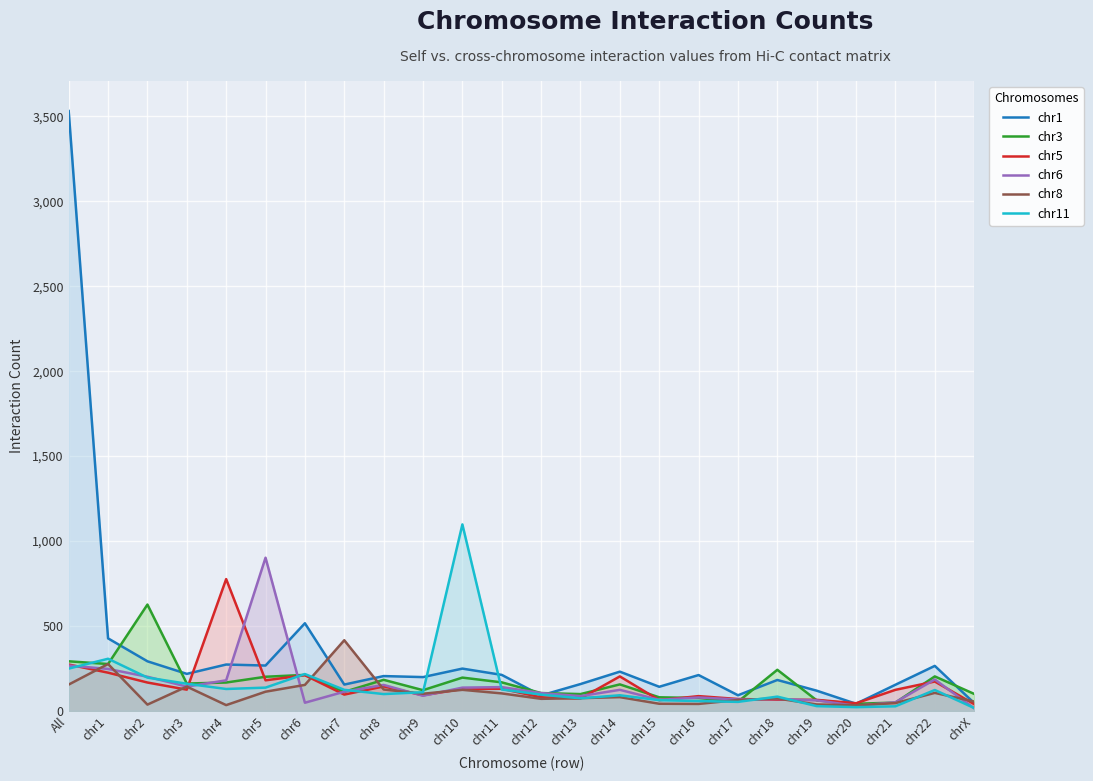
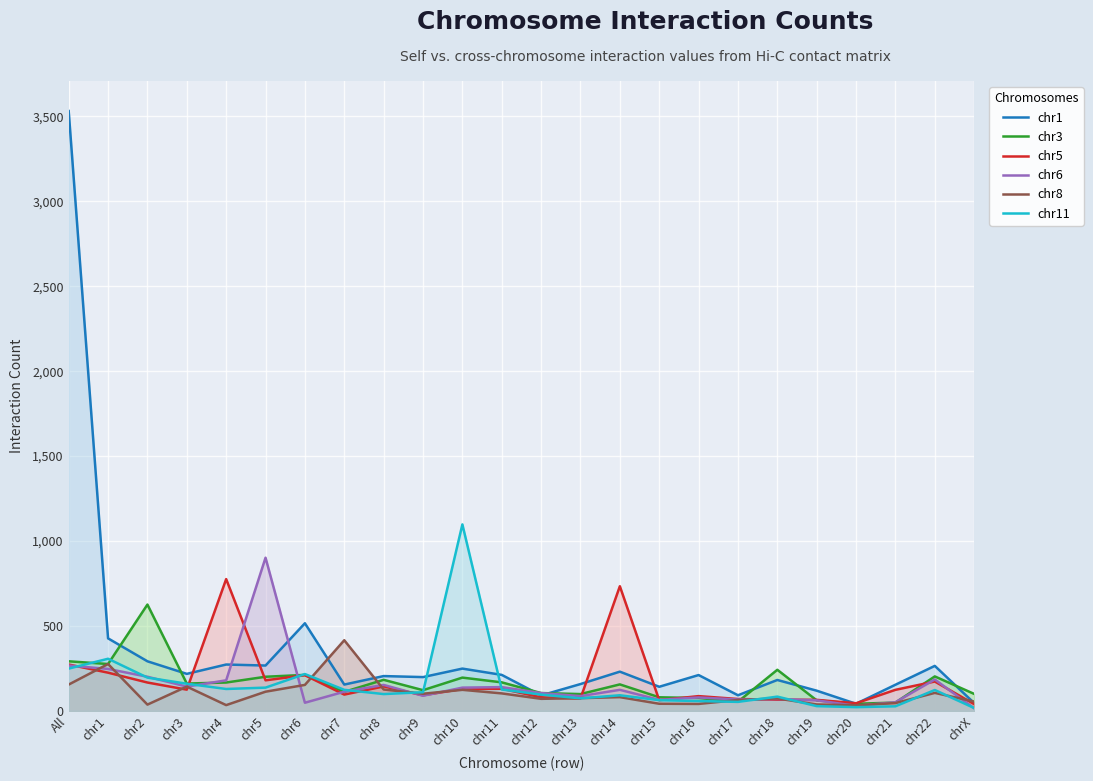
chr5, chr14: 200 -> 730
